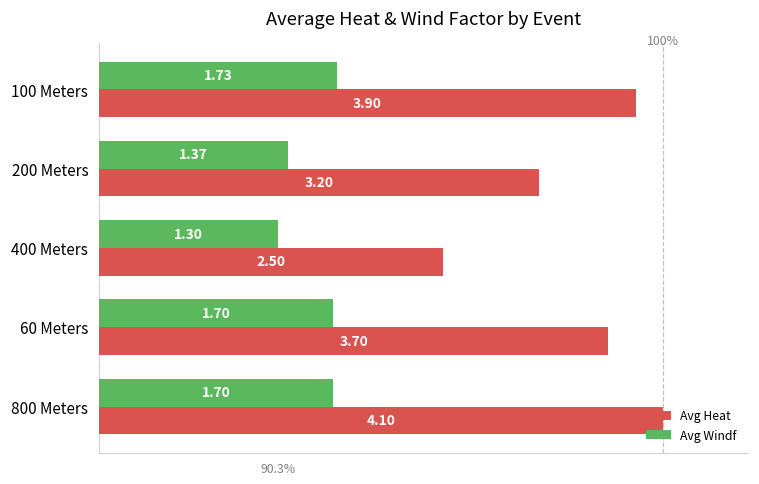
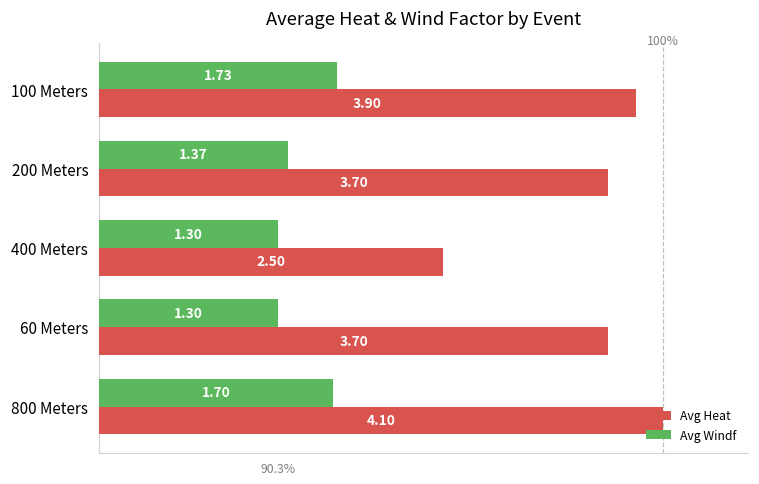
Avg Heat, 200 Meters: 3.20 -> 3.70
Avg Windf, 60 Meters: 1.70 -> 1.30
